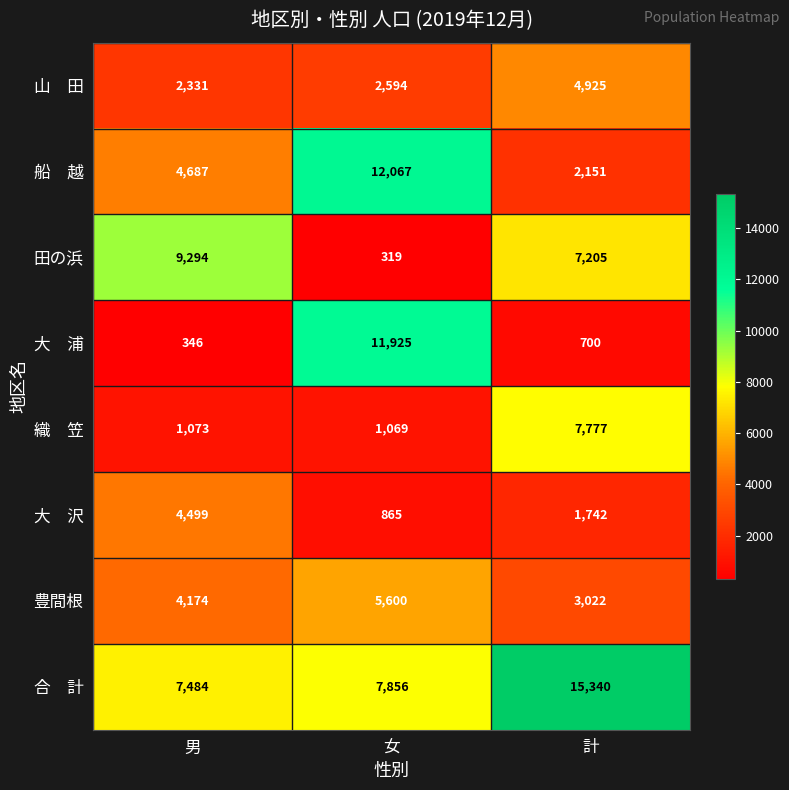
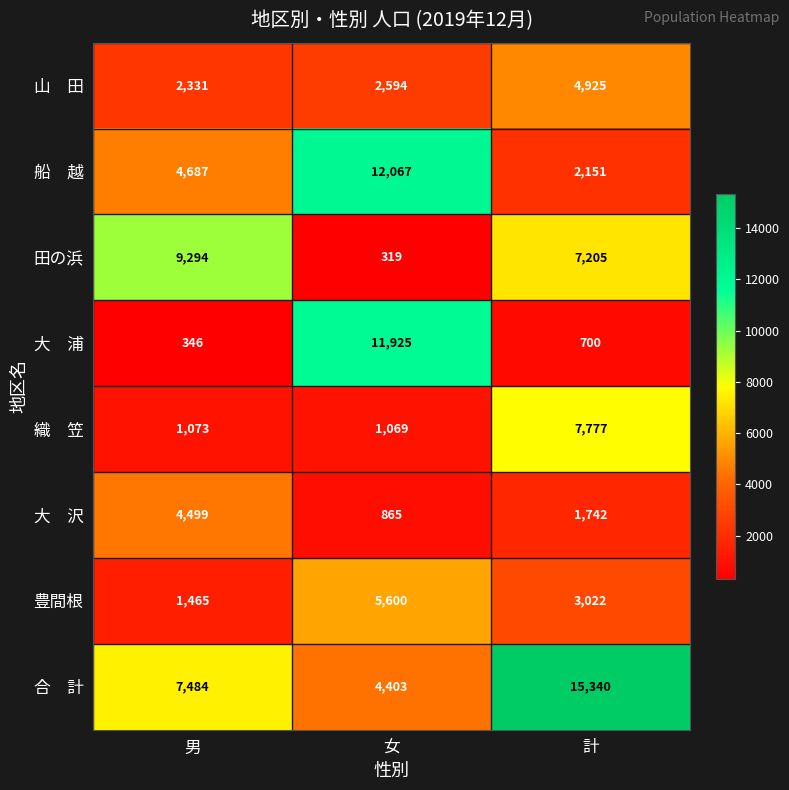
豊間根, 男: 4,174 -> 1,465
合 計, 女: 7,856 -> 4,403
